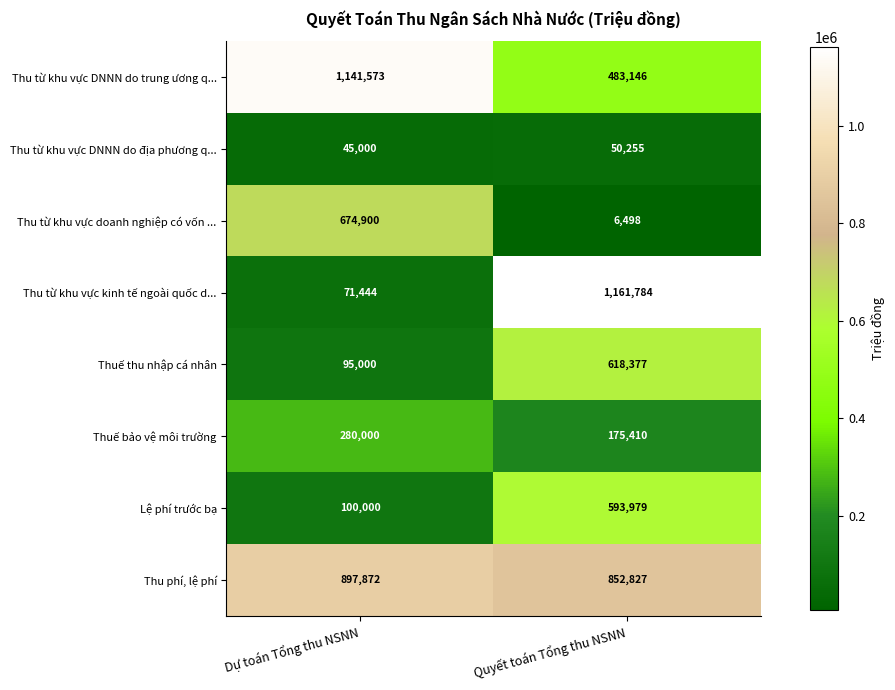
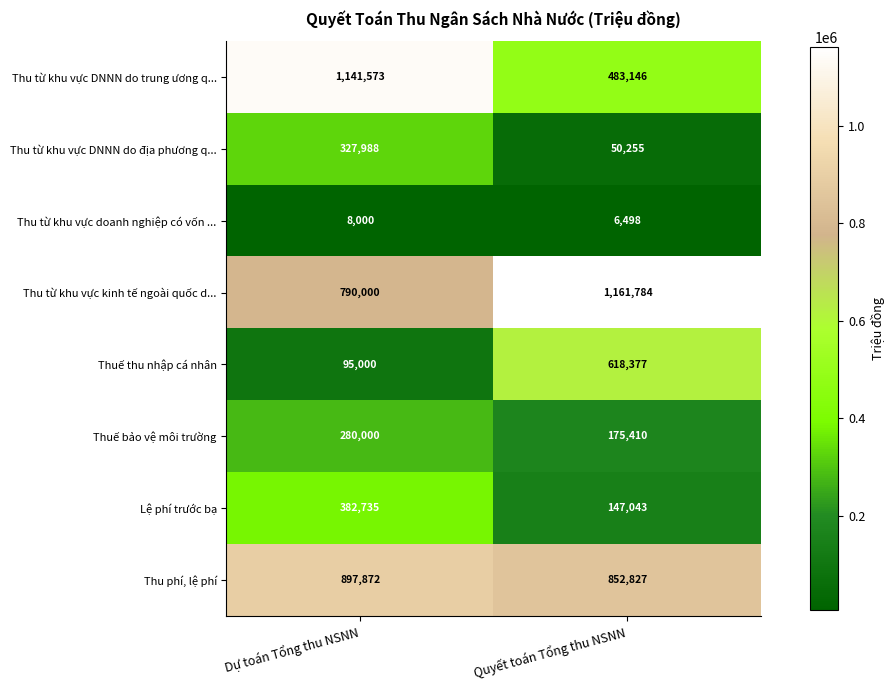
Thu từ khu vực DNNN do địa phương q..., Dự toán Tổng thu NSNN: 45,000 -> 327,988
Thu từ khu vực doanh nghiệp có vốn ..., Dự toán Tổng thu NSNN: 674,900 -> 8,000
Thu từ khu vực kinh tế ngoài quốc d..., Dự toán Tổng thu NSNN: 71,444 -> 790,000
Lệ phí trước bạ, Dự toán Tổng thu NSNN: 100,000 -> 382,735
Lệ phí trước bạ, Quyết toán Tổng thu NSNN: 593,979 -> 147,043
